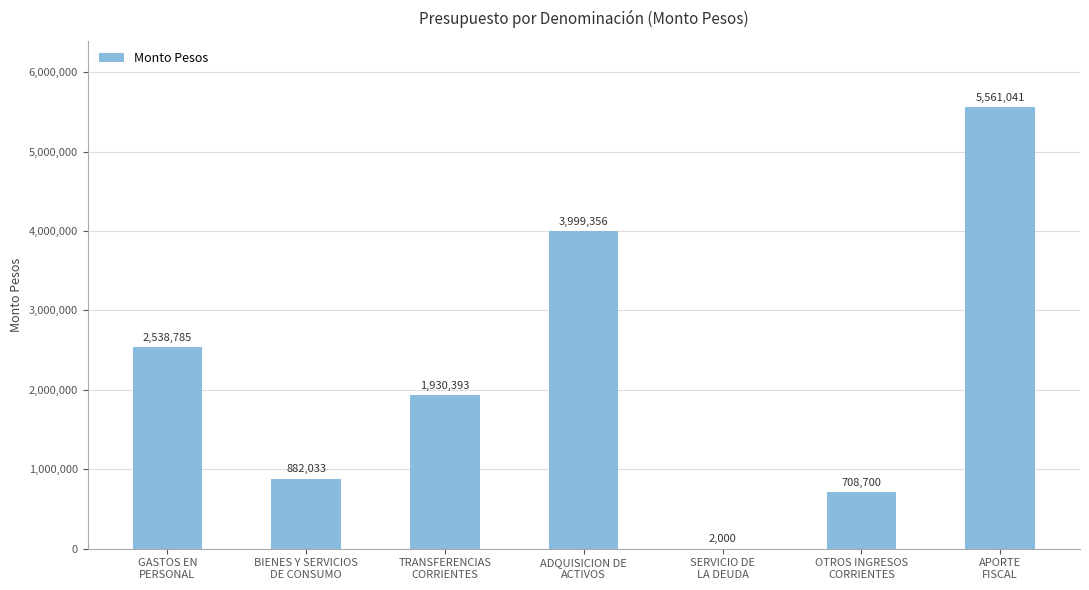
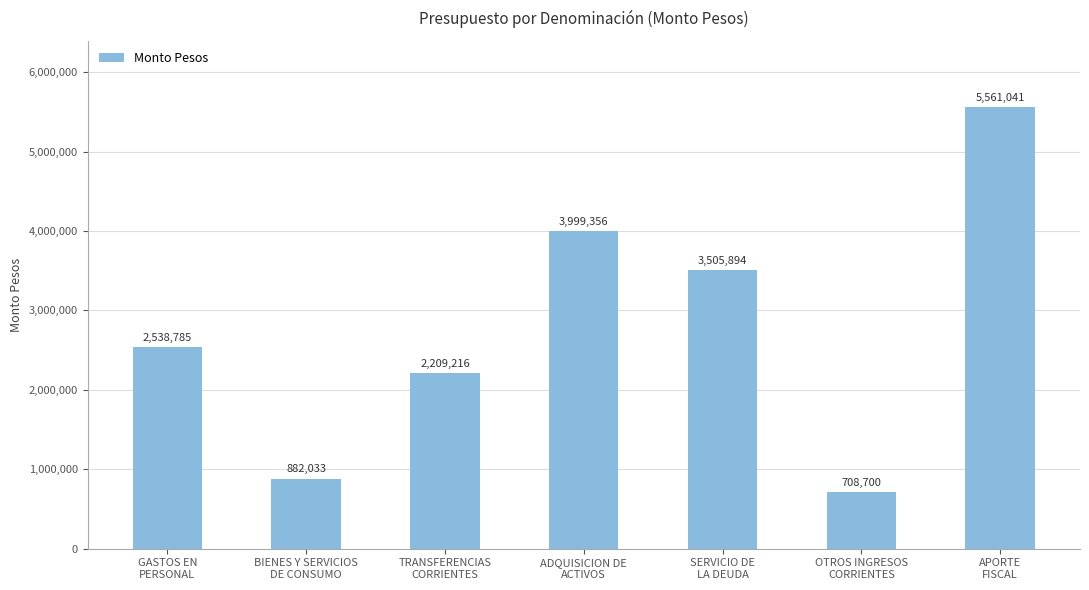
TRANSFERENCIAS CORRIENTES: 1,930,393 -> 2,209,216
SERVICIO DE LA DEUDA: 2,000 -> 3,505,894
